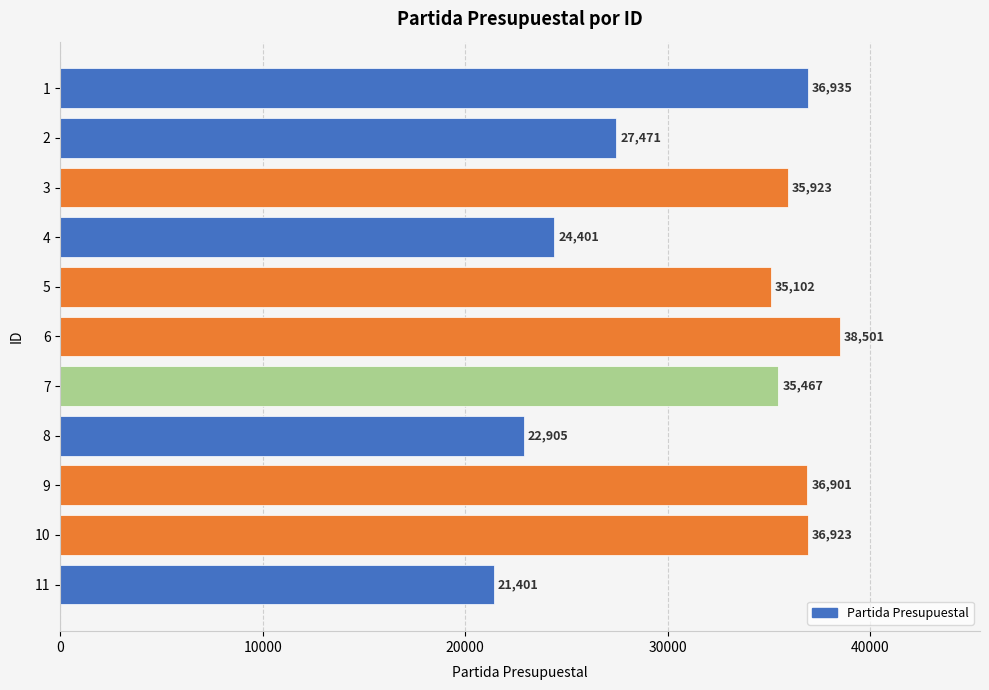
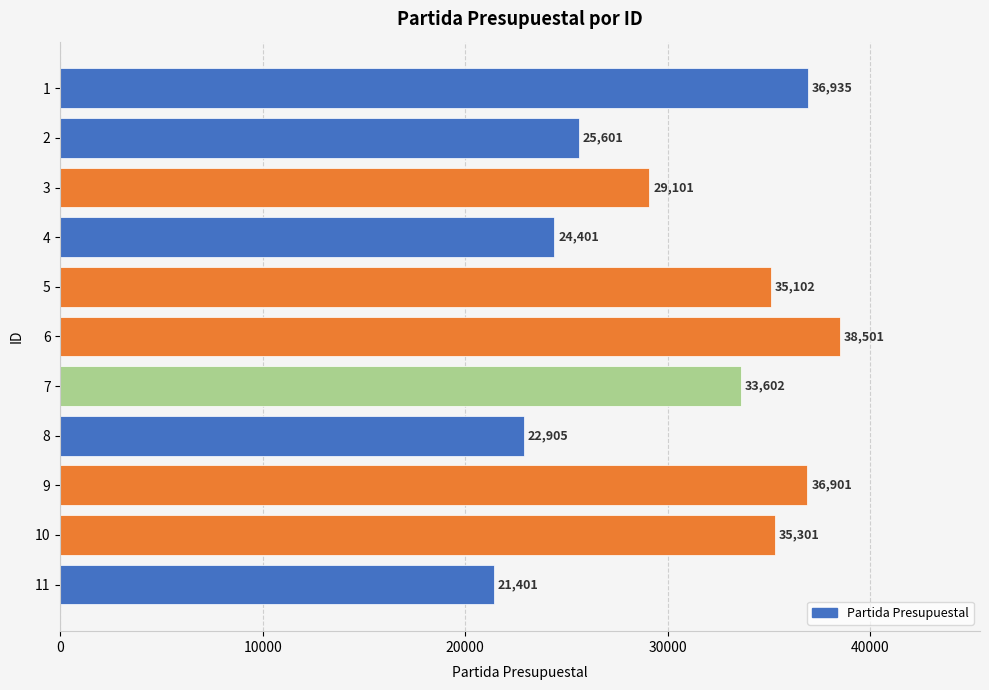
2: 27,471 -> 25,601
3: 35,923 -> 29,101
7: 35,467 -> 33,602
10: 36,923 -> 35,301
